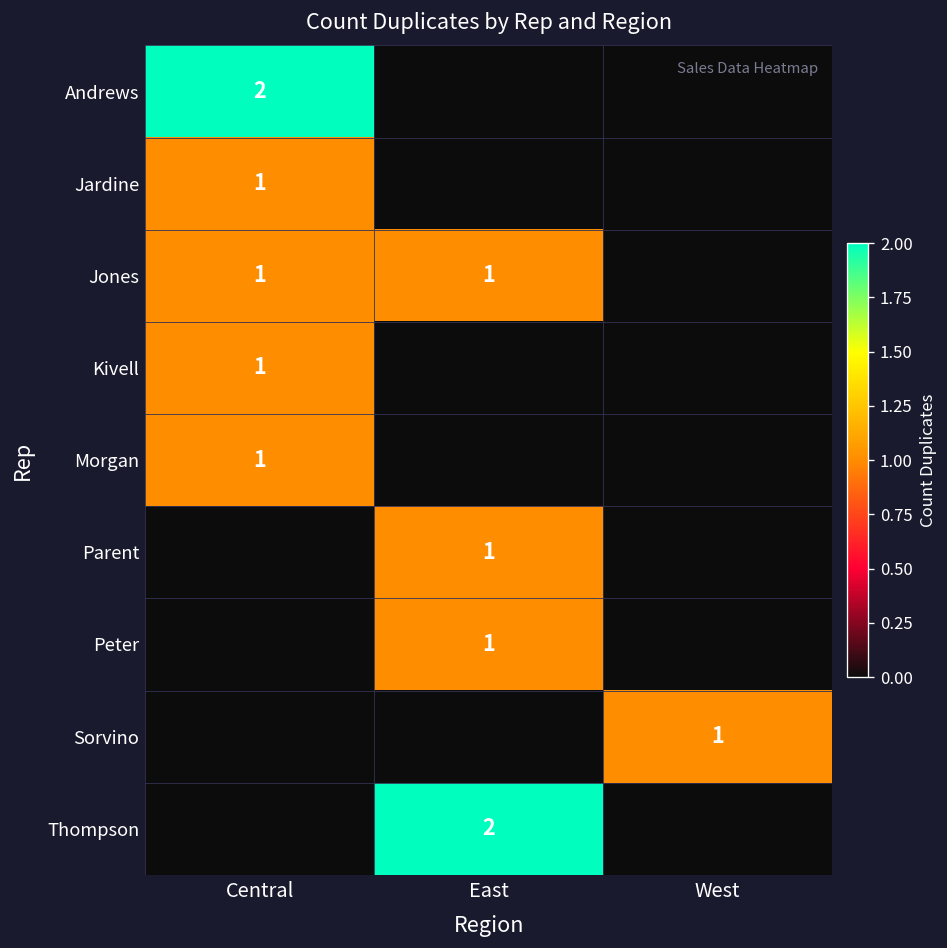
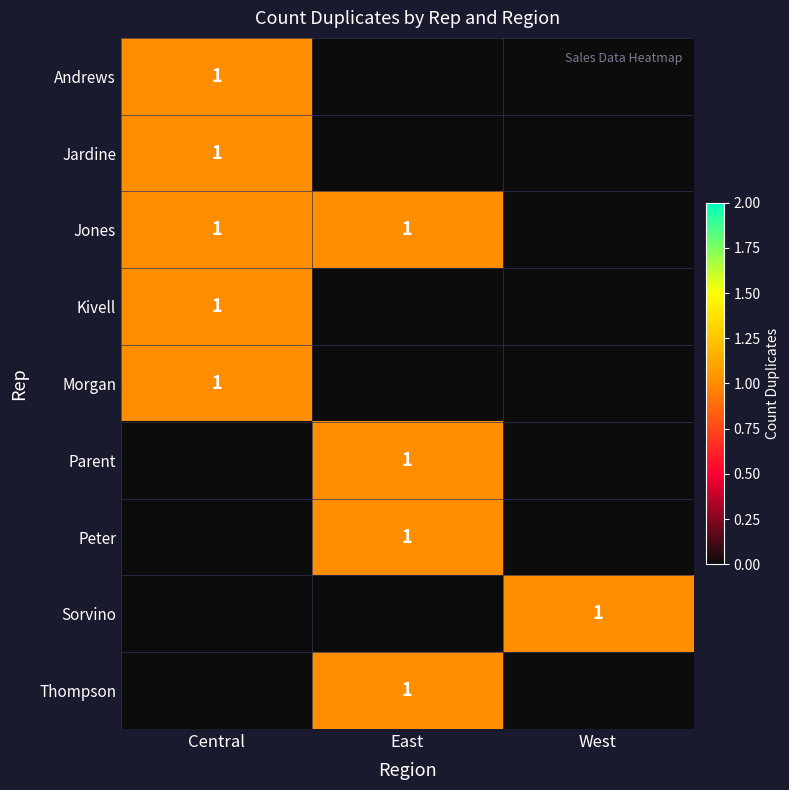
Andrews, Central: 2 -> 1
Thompson, East: 2 -> 1
